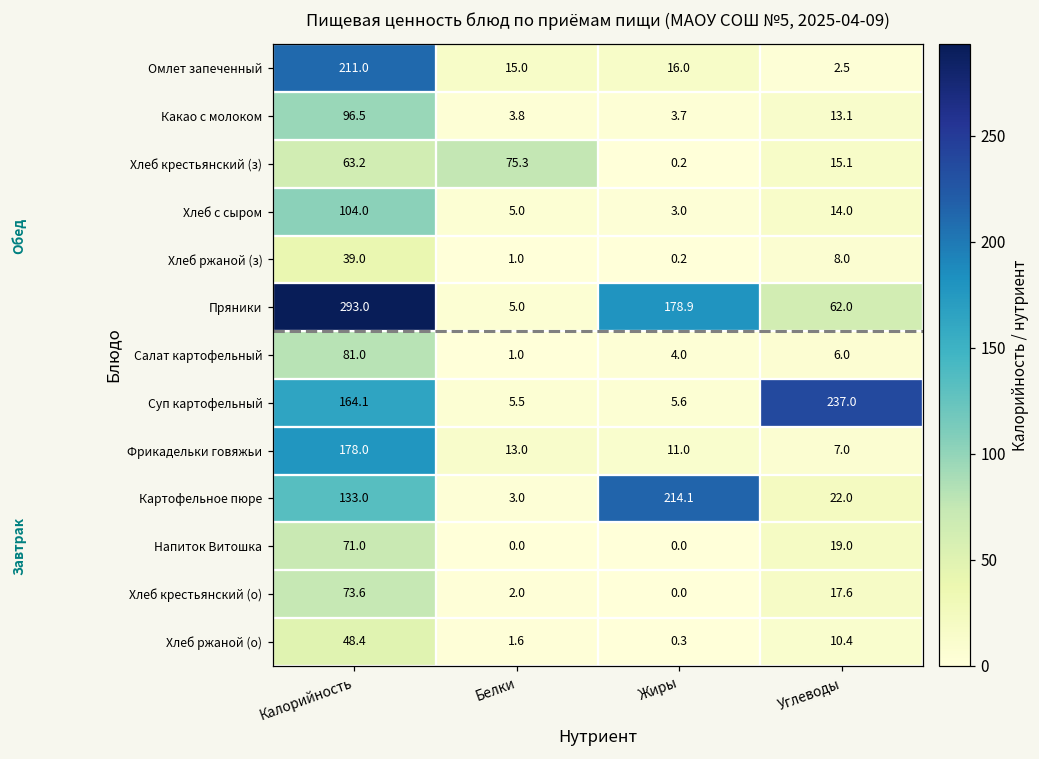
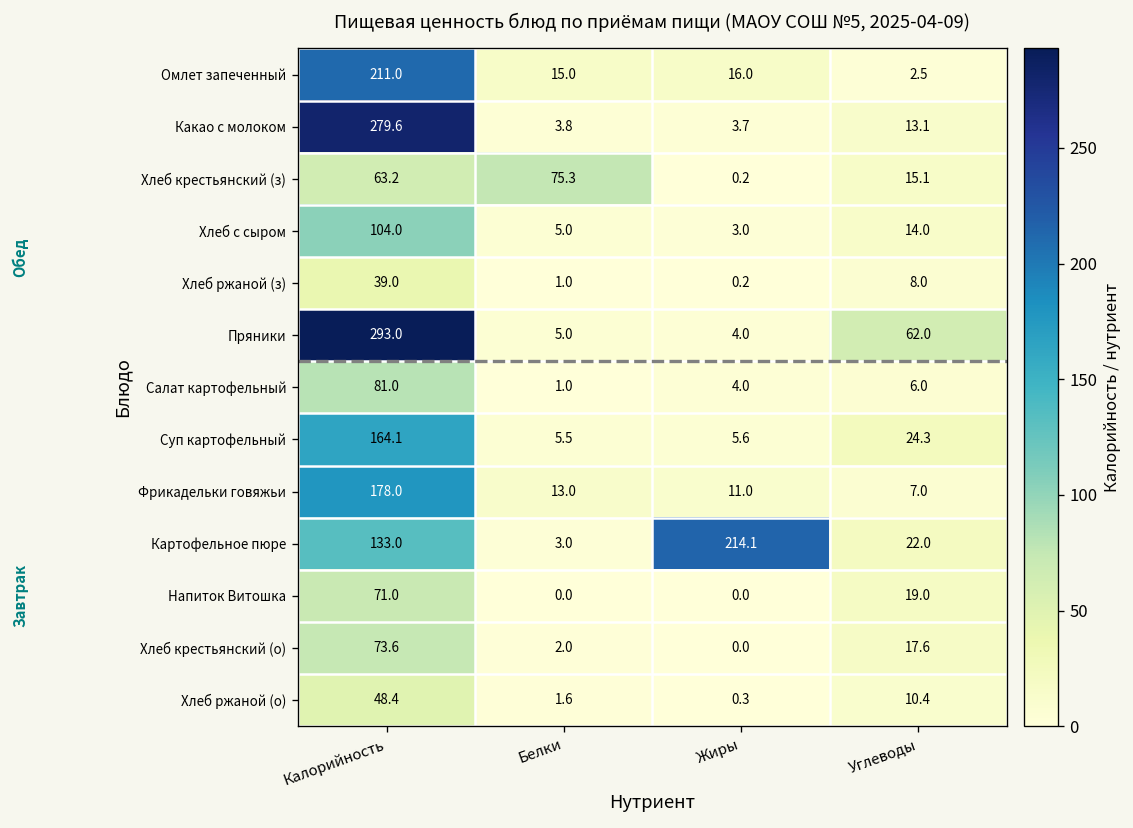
Какао с молоком, Калорийность: 96.5 -> 279.6
Пряники, Жиры: 178.9 -> 4.0
Суп картофельный, Углеводы: 237.0 -> 24.3
